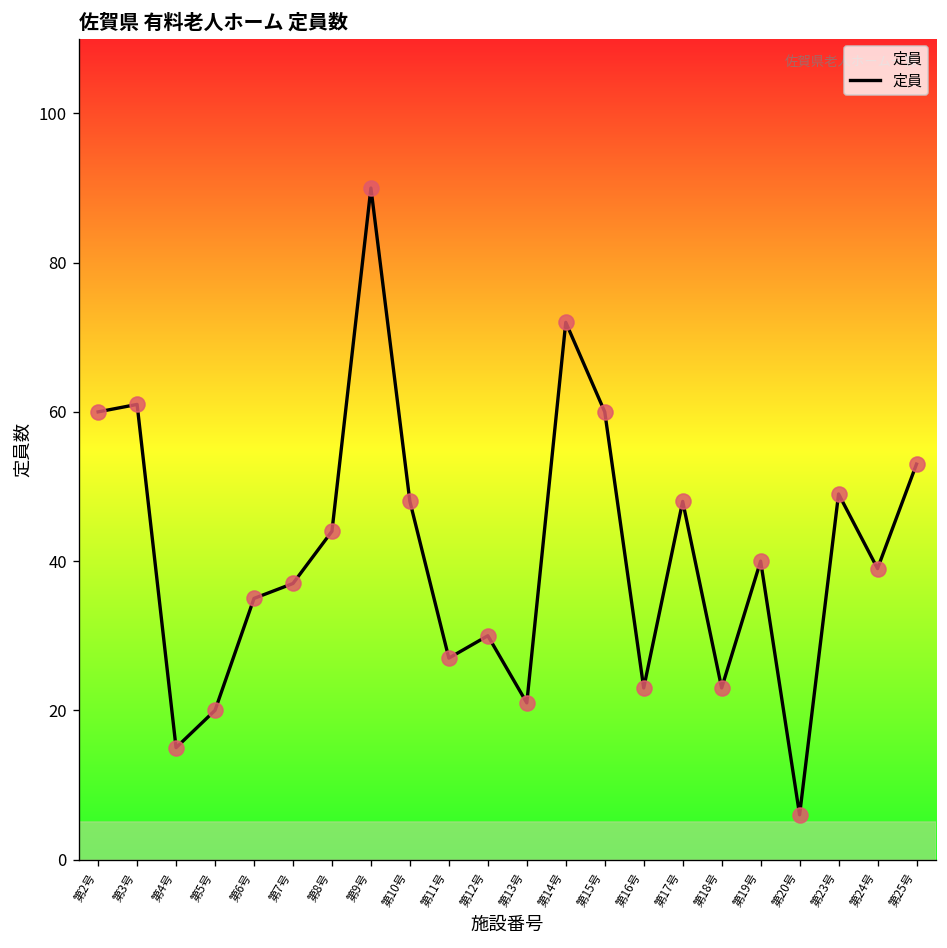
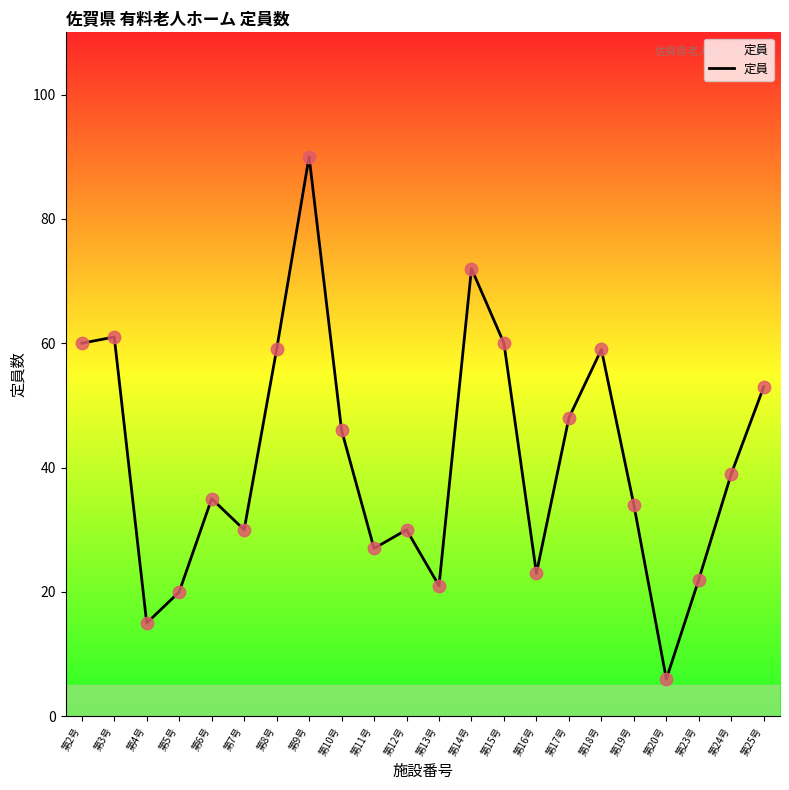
第7号: 37 -> 30
第8号: 44 -> 59
第10号: 48 -> 46
第18号: 23 -> 59
第19号: 40 -> 34
第23号: 49 -> 22
